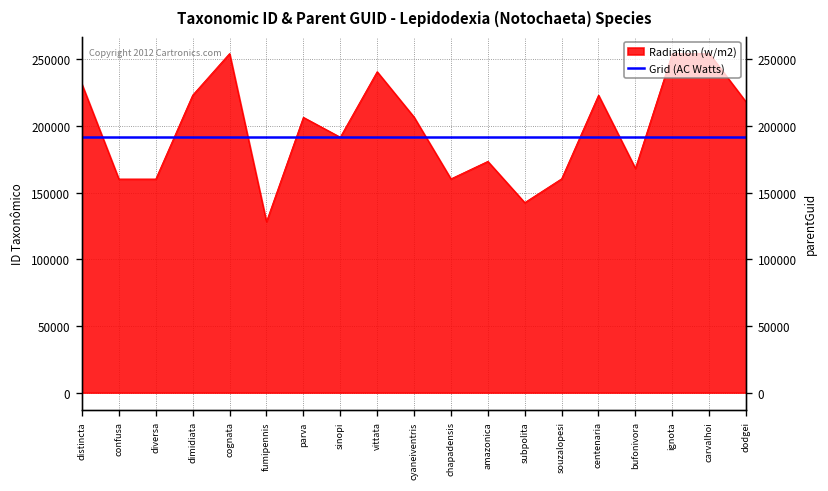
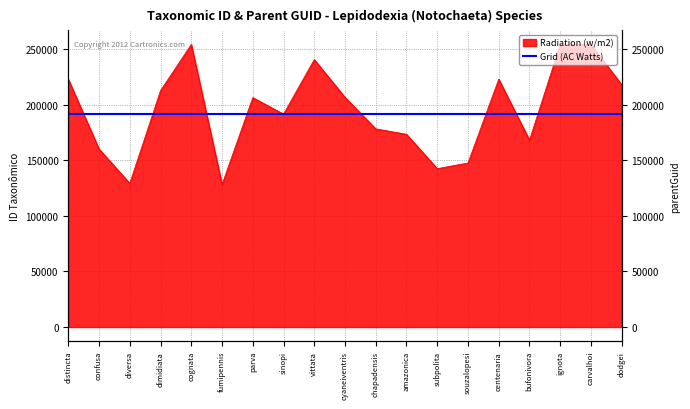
Radiation (w/m2), distincta: 231000 -> 223000
Radiation (w/m2), diversa: 160000 -> 129000
Radiation (w/m2), dimidiata: 223000 -> 213000
Radiation (w/m2), chapadensis: 160000 -> 178000
Radiation (w/m2), souzalopesi: 160000 -> 148000
